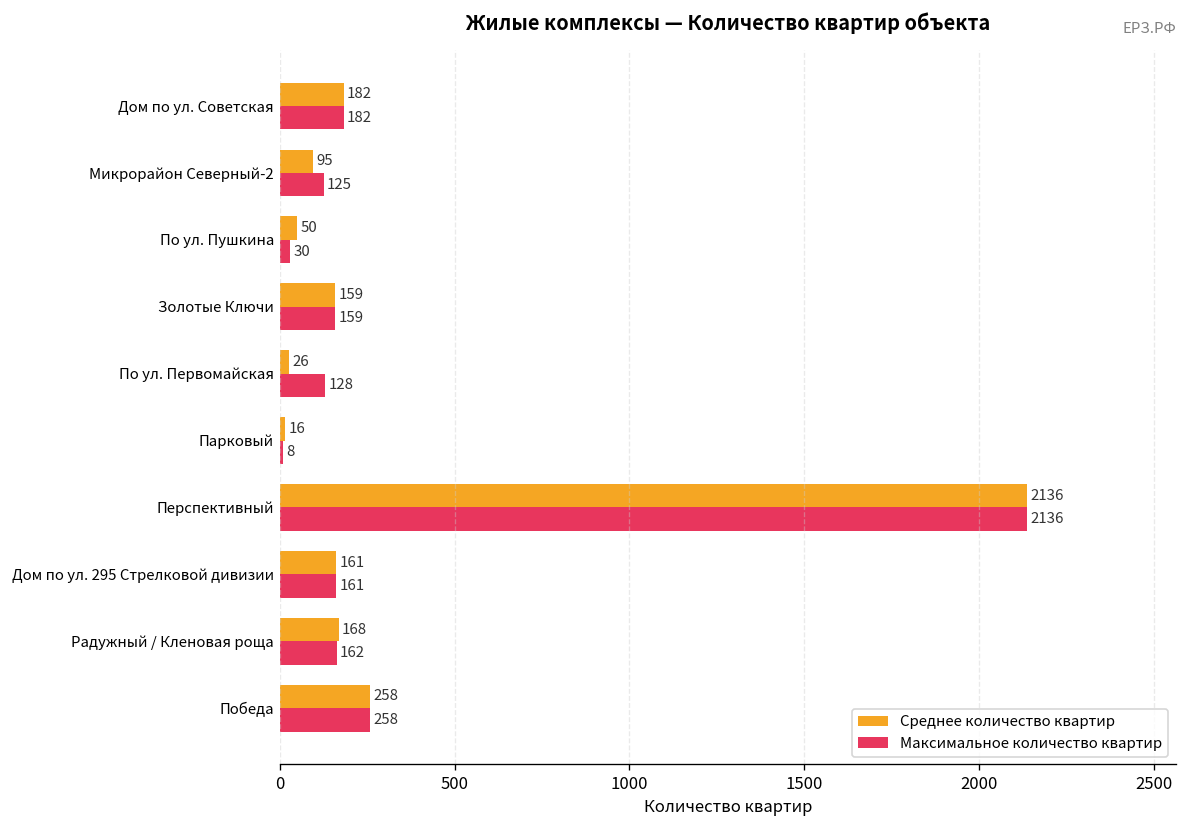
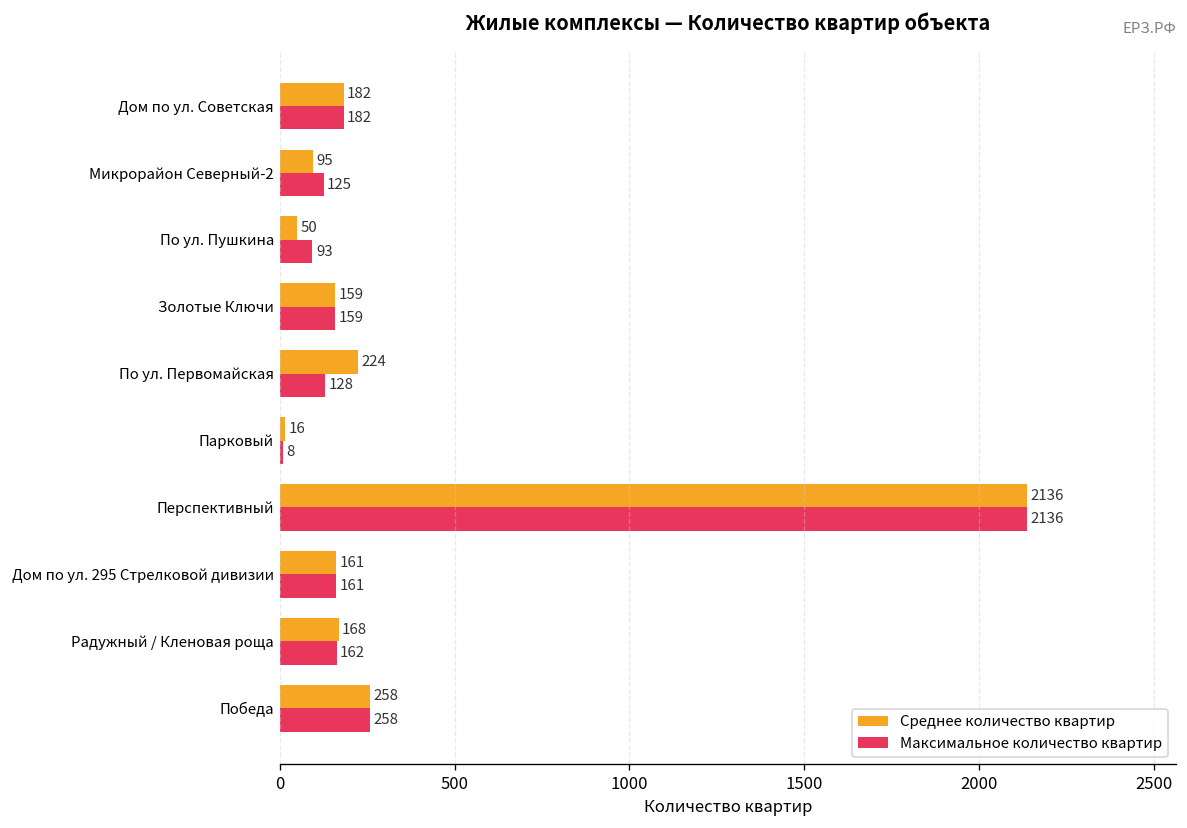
Максимальное количество квартир, По ул. Пушкина: 30 -> 93
Среднее количество квартир, По ул. Первомайская: 26 -> 224
